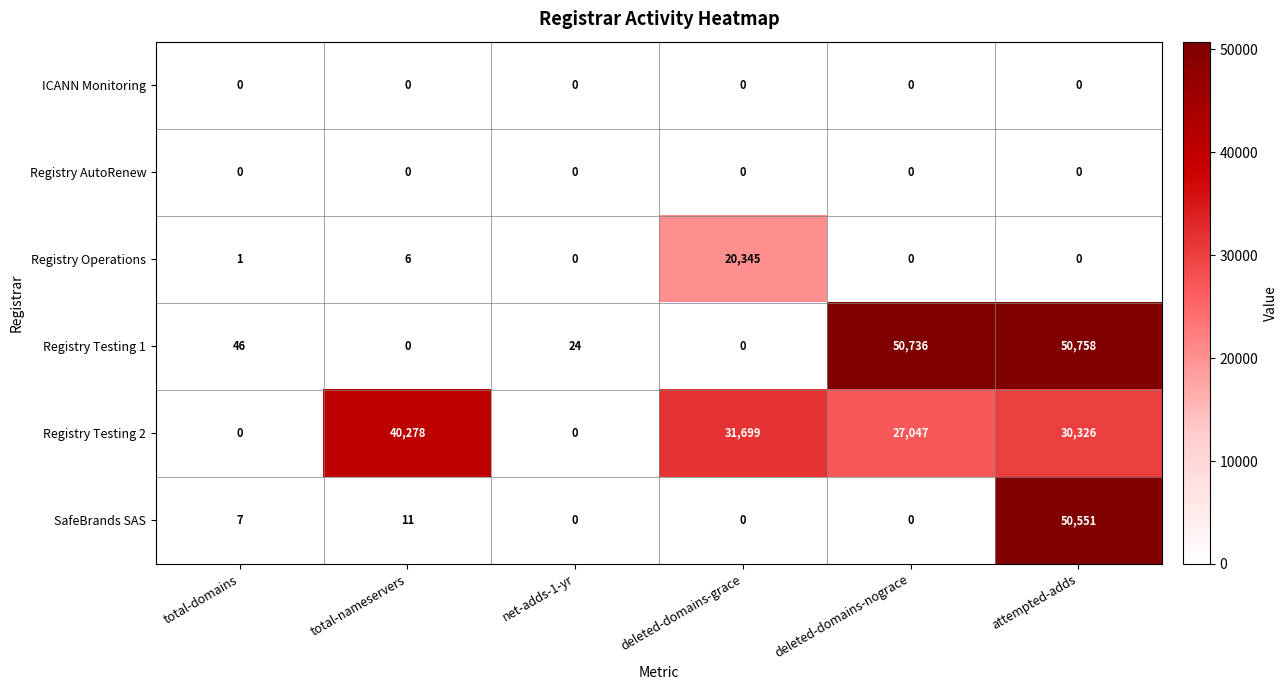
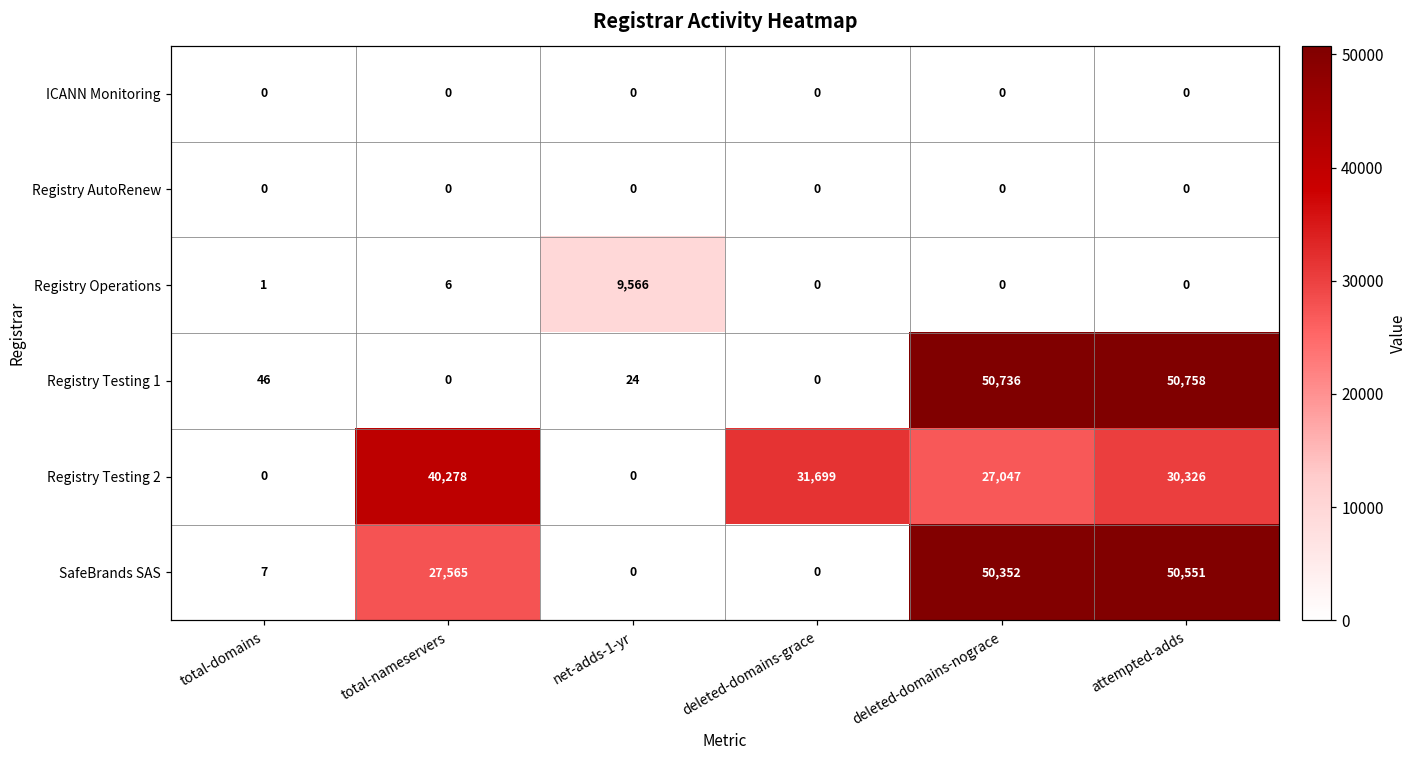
Registry Operations, net-adds-1-yr: 0 -> 9,566
Registry Operations, deleted-domains-grace: 20,345 -> 0
SafeBrands SAS, total-nameservers: 11 -> 27,565
SafeBrands SAS, deleted-domains-nograce: 0 -> 50,352
